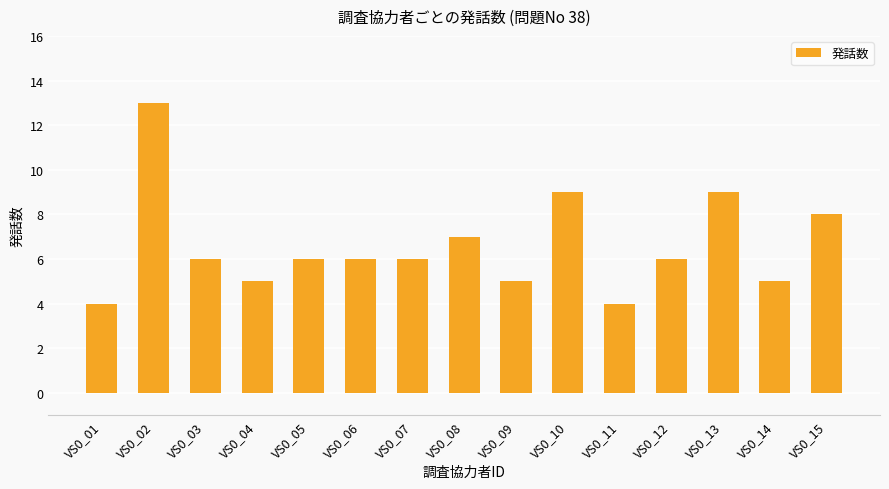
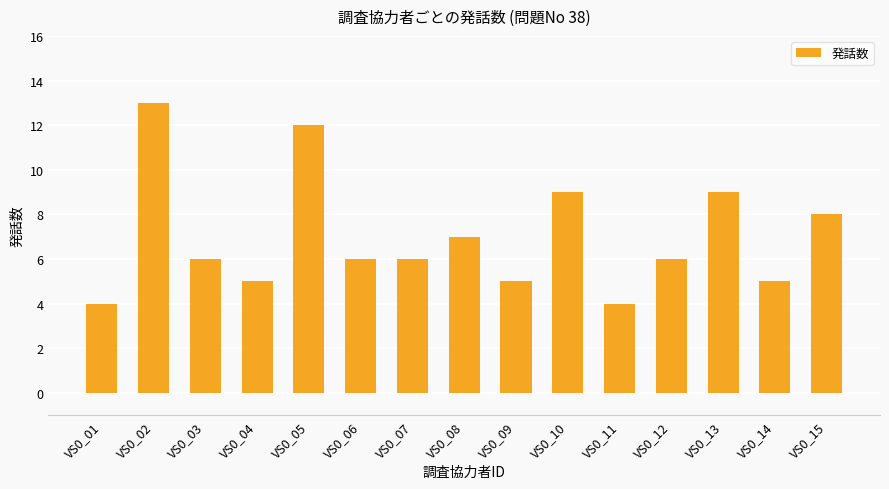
VS0_05: 6 -> 12
